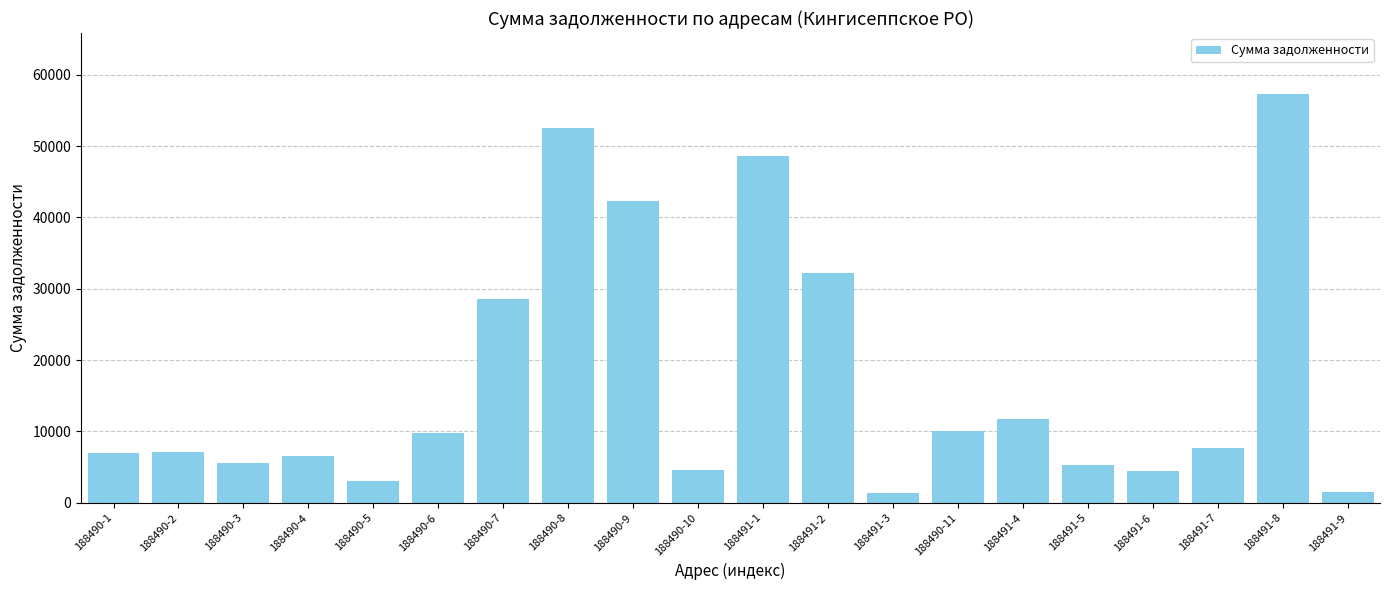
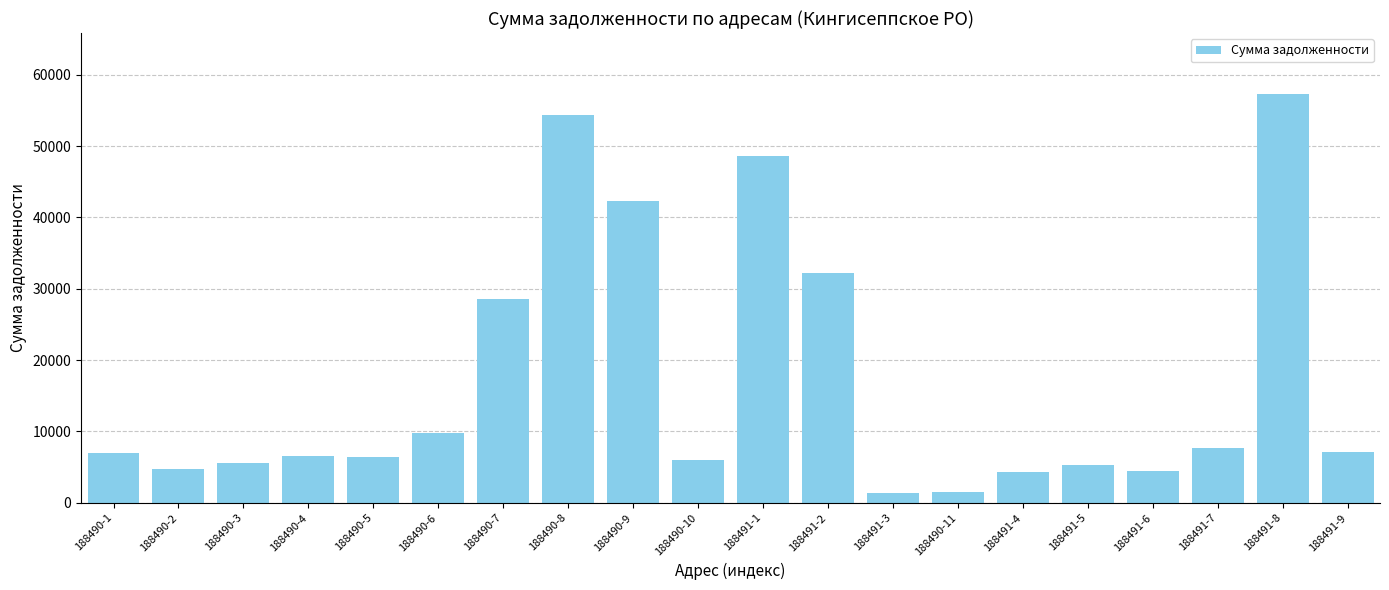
188490-2: 7000 -> 5000
188490-5: 3000 -> 6000
188490-8: 53000 -> 54000
188490-10: 5000 -> 6000
188490-11: 10000 -> 1000
188491-4: 12000 -> 4000
188491-9: 2000 -> 7000
